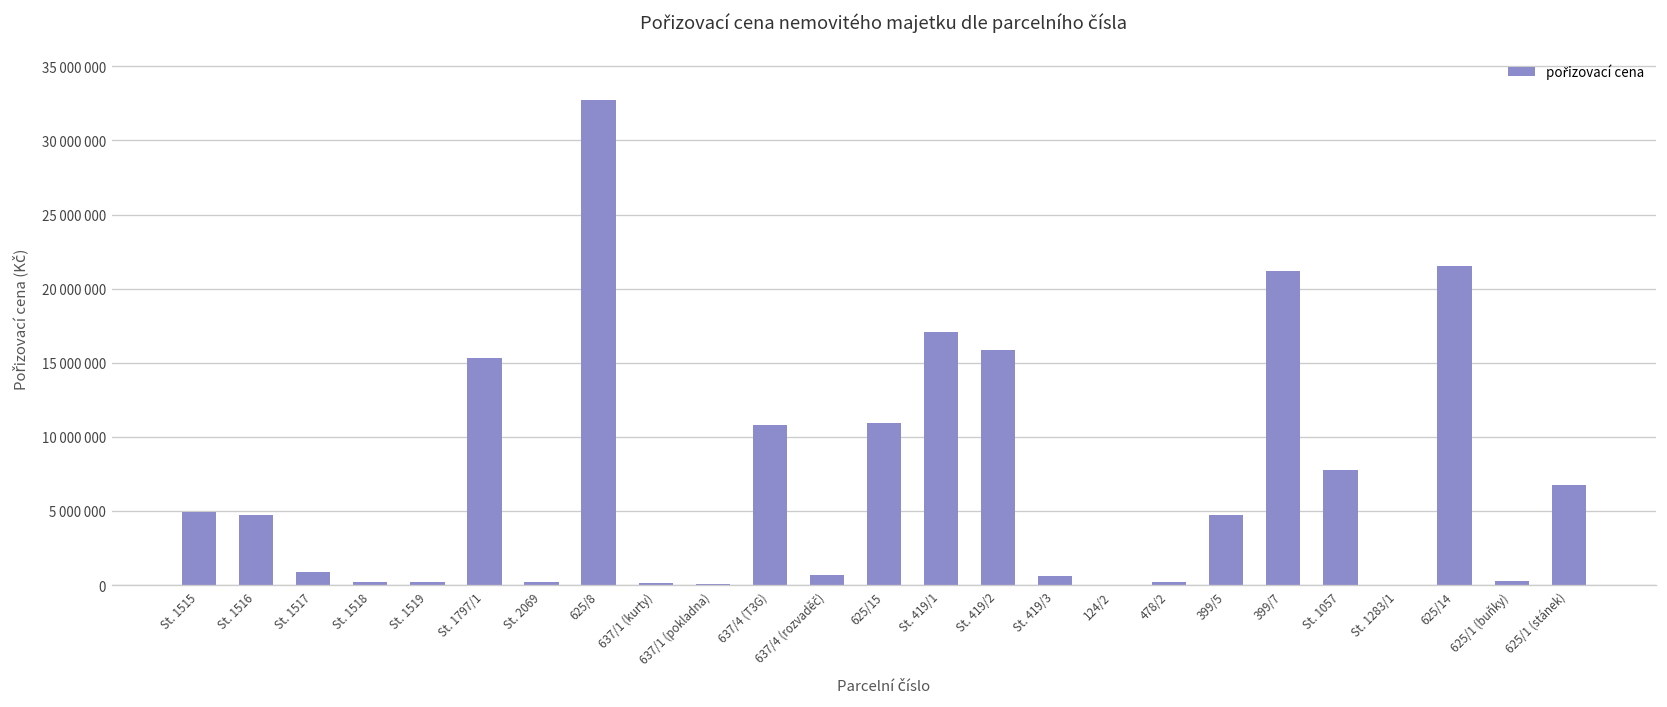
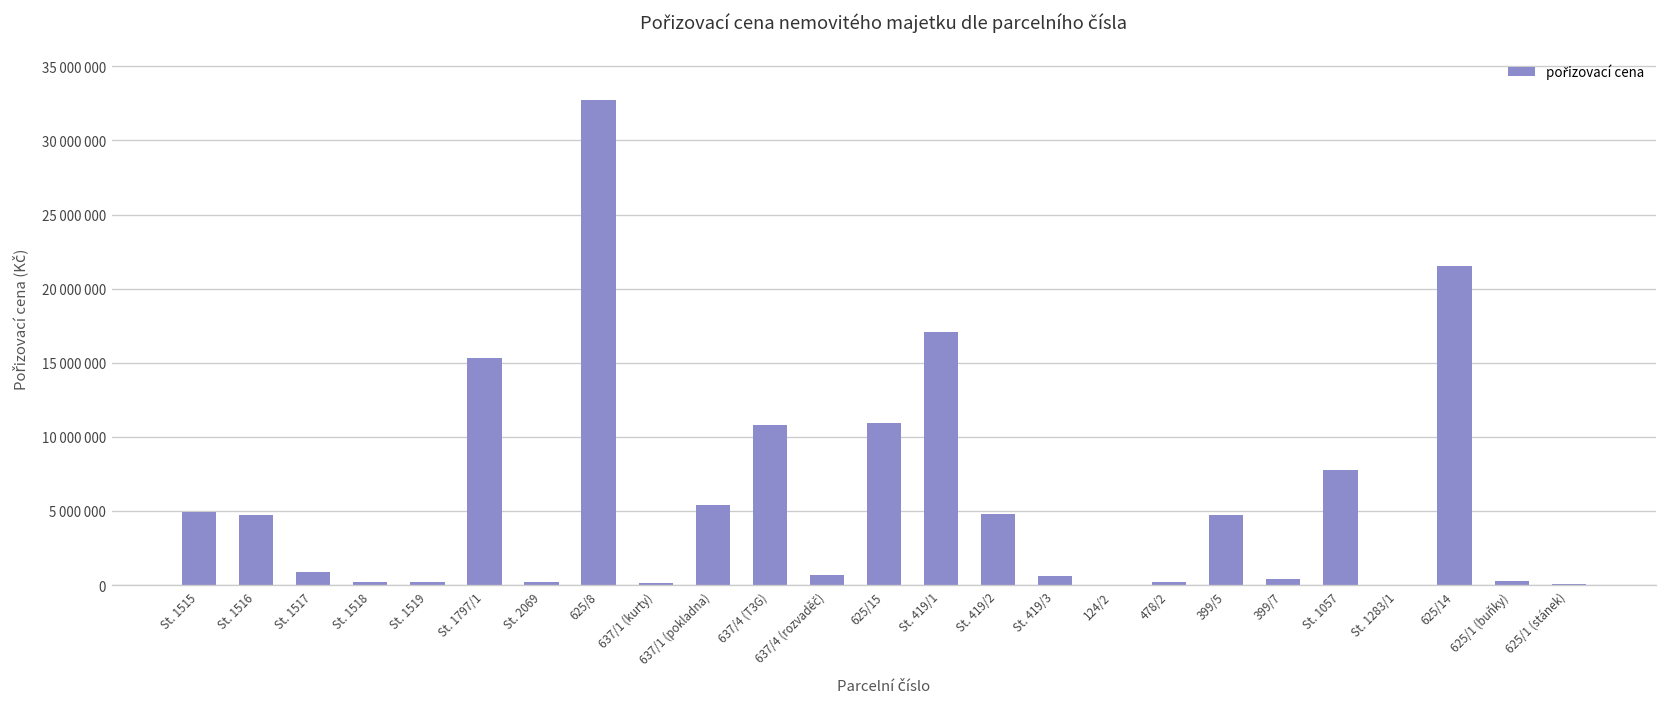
637/1 (pokladna): 100000 -> 5400000
St. 419/2: 15800000 -> 4800000
399/7: 21200000 -> 400000
625/1 (stánek): 6700000 -> 100000
